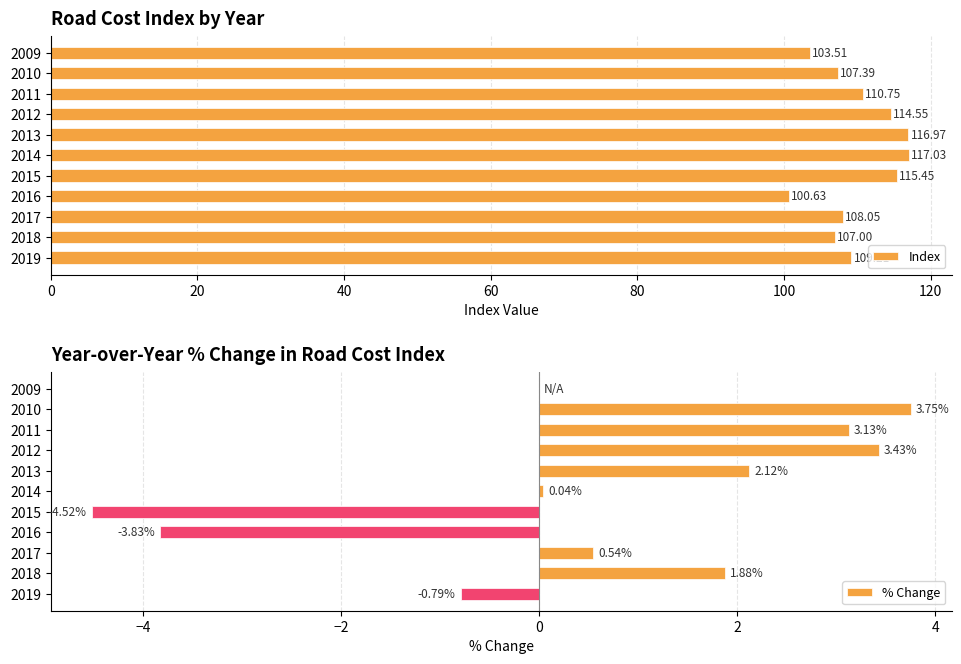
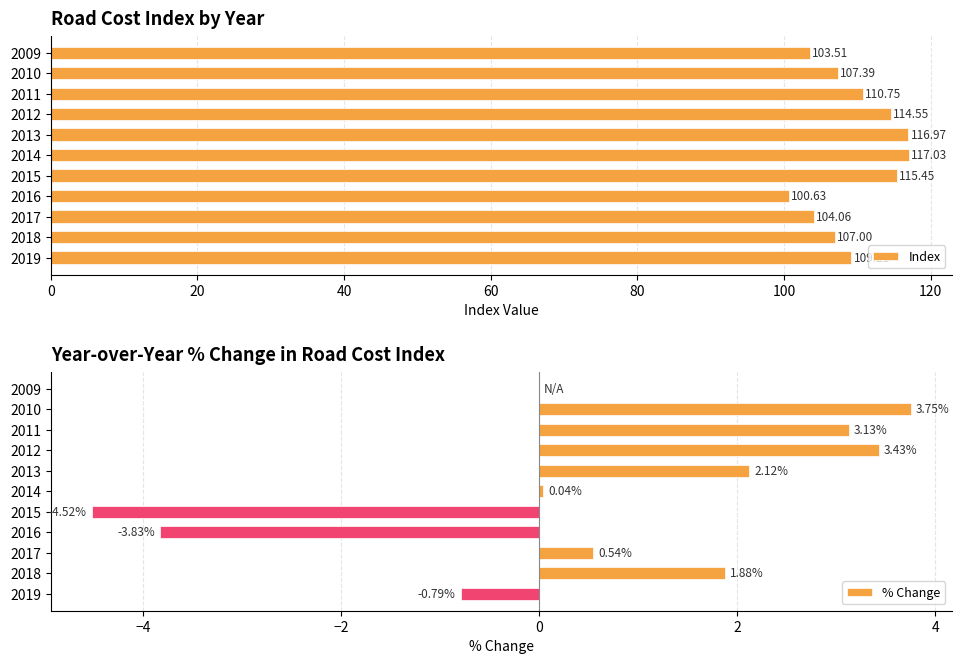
Road Cost Index by Year, 2017: 108.05 -> 104.06
